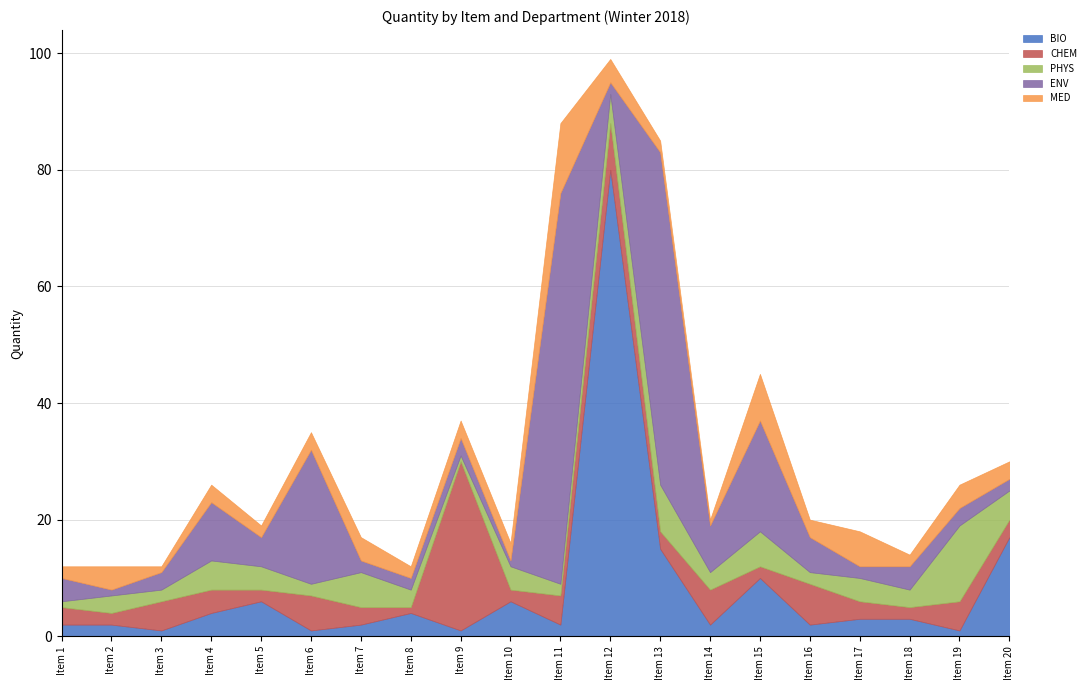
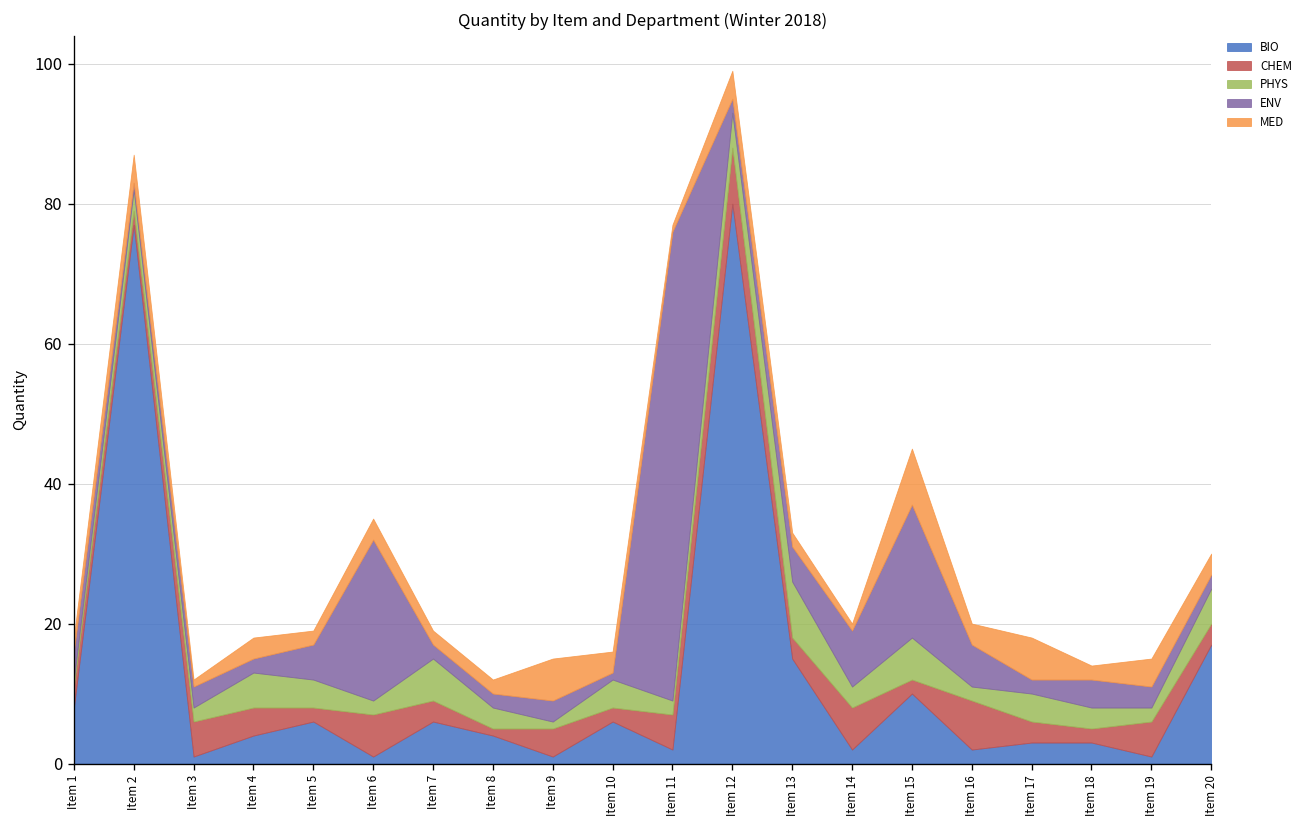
BIO, Item 1: 2 -> 8
BIO, Item 2: 2 -> 77
ENV, Item 4: 10 -> 2
BIO, Item 7: 2 -> 6
MED, Item 7: 4 -> 2
CHEM, Item 9: 29 -> 4
MED, Item 9: 3 -> 6
MED, Item 11: 12 -> 1
ENV, Item 13: 57 -> 5
PHYS, Item 19: 13 -> 2
